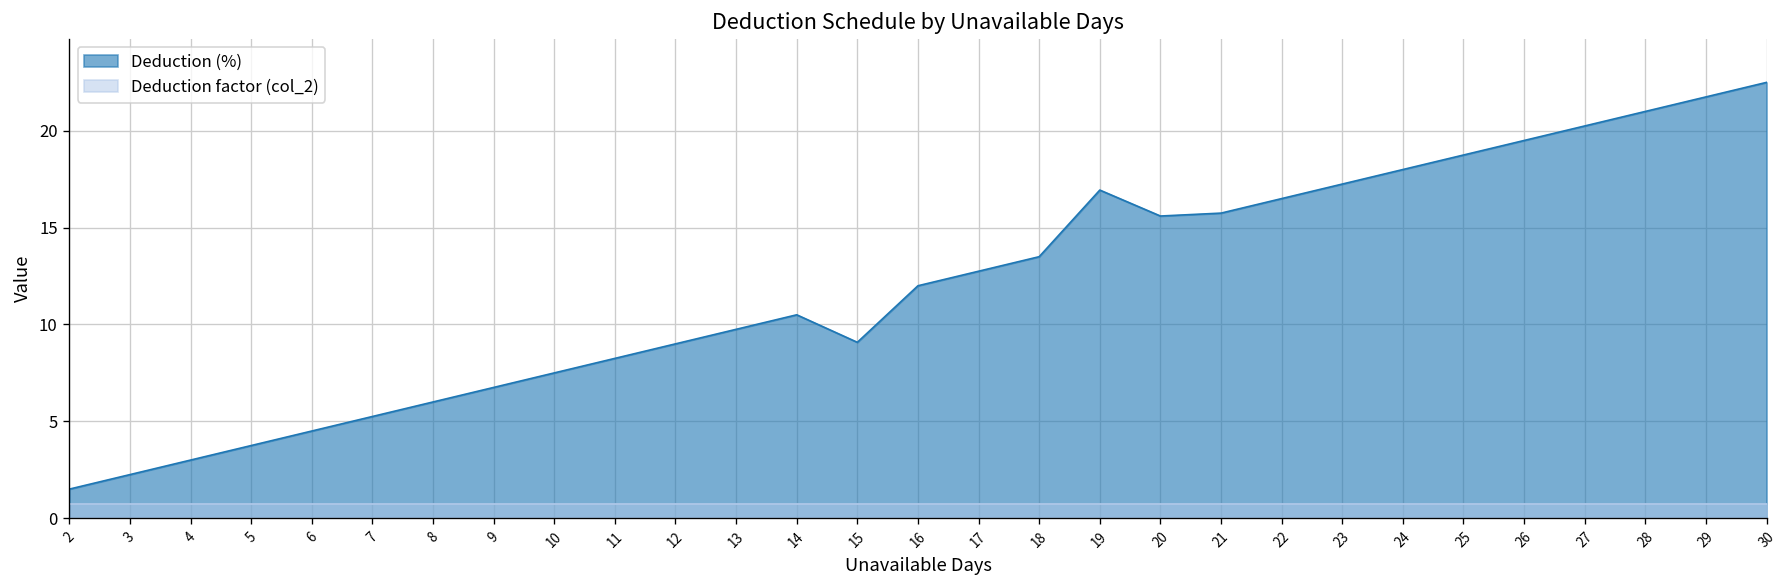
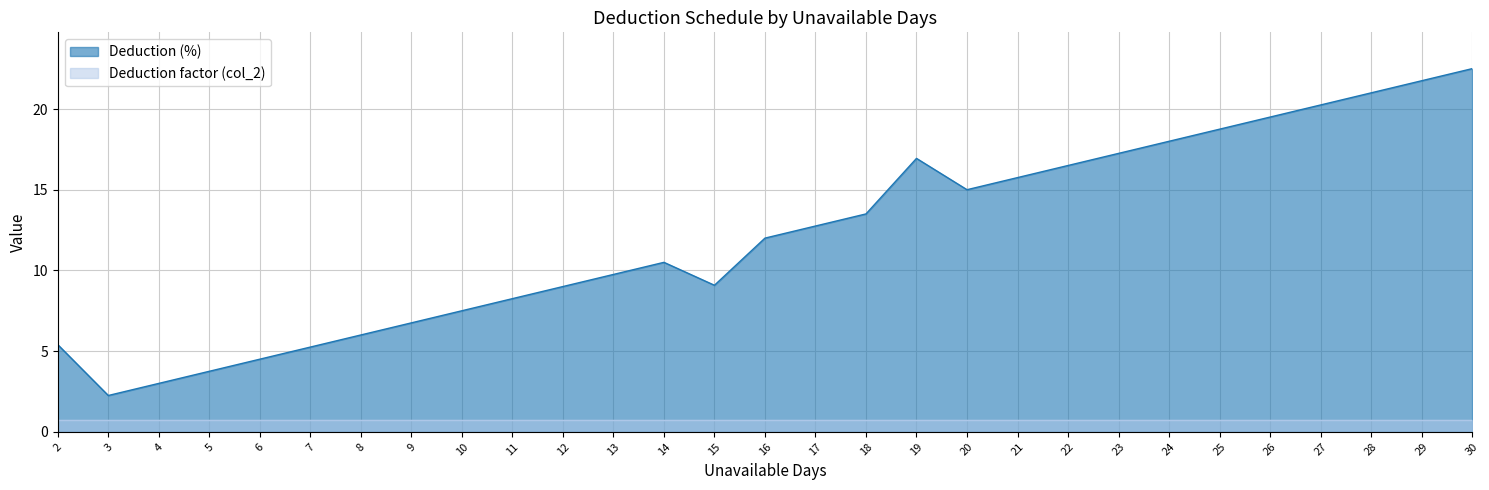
Deduction (%), 2: 1.5 -> 5.4
Deduction (%), 20: 15.6 -> 15.0
